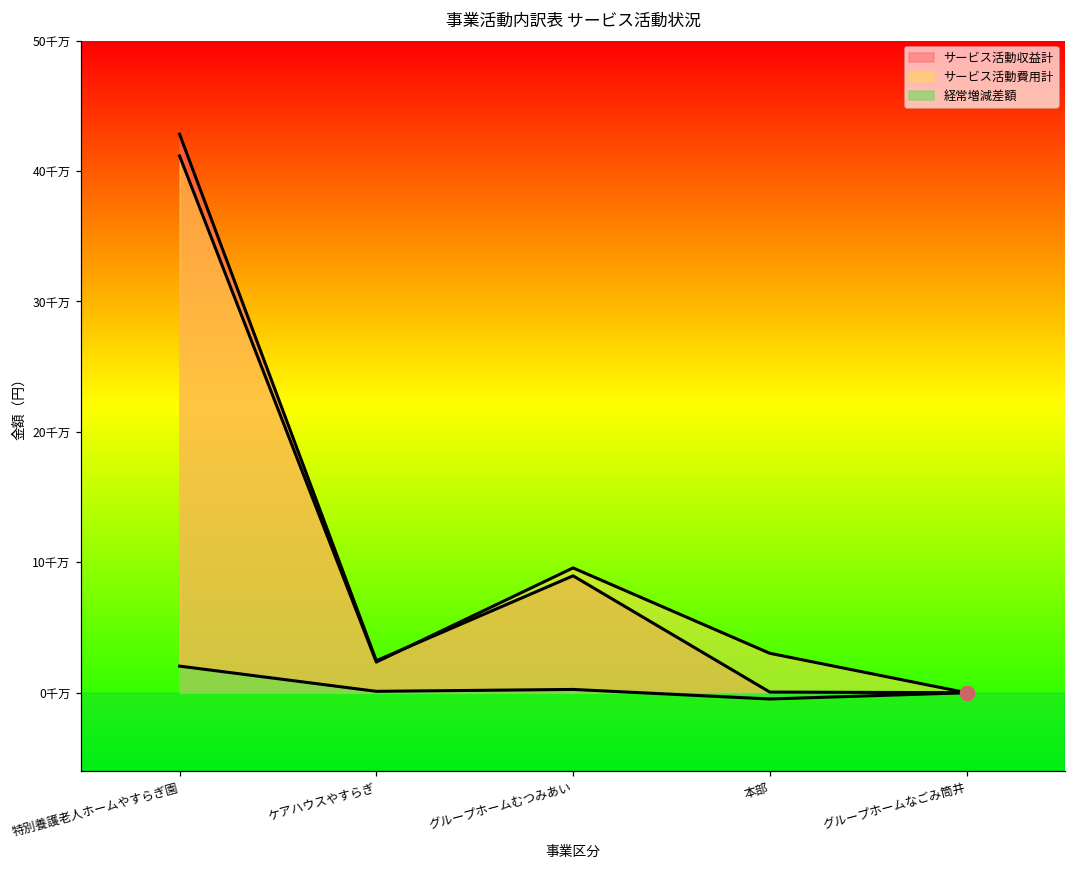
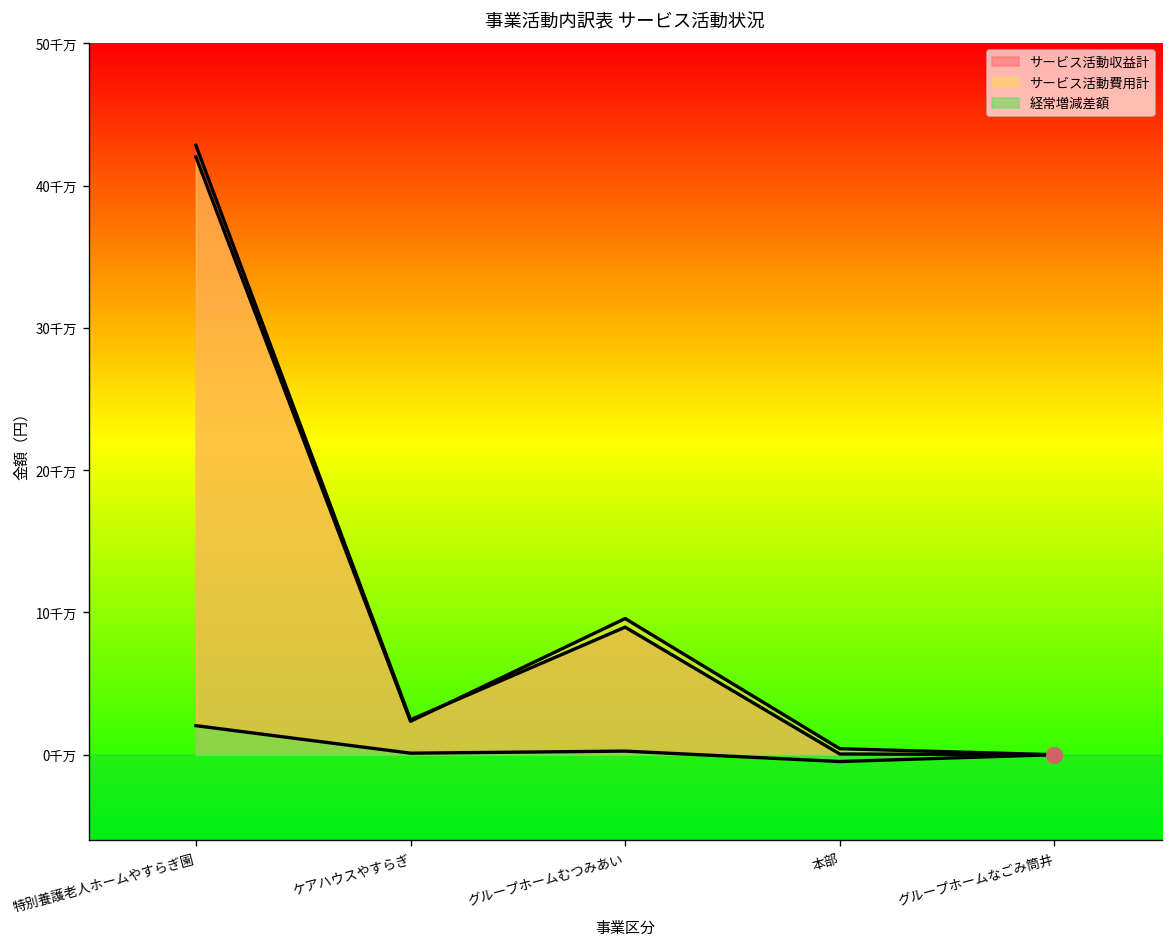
サービス活動費用計, 特別養護老人ホームやすらぎ園: 41.2千万 -> 42.0千万
サービス活動費用計, 本部: 3.0千万 -> 0.4千万
